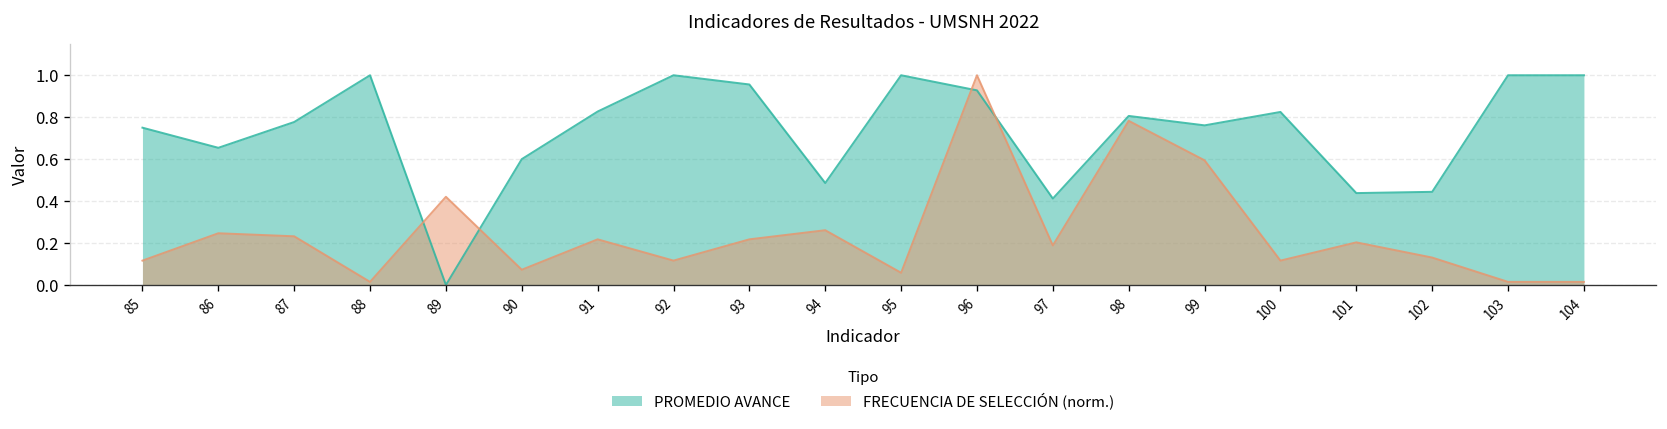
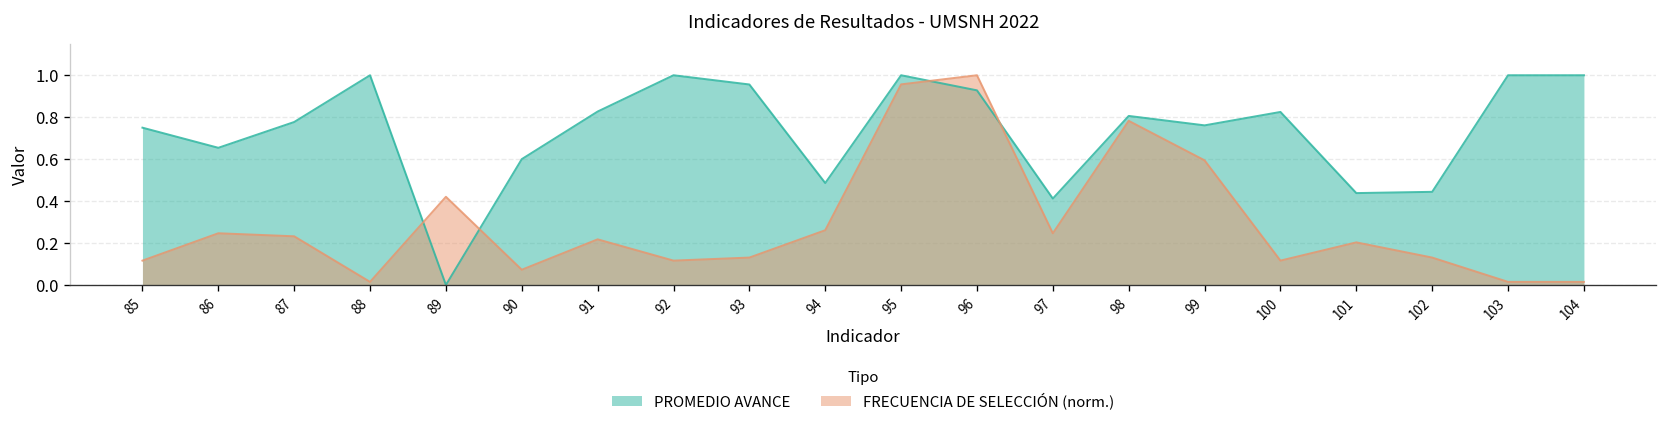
FRECUENCIA DE SELECCIÓN (norm.), 93: 0.22 -> 0.13
FRECUENCIA DE SELECCIÓN (norm.), 95: 0.06 -> 0.96
FRECUENCIA DE SELECCIÓN (norm.), 97: 0.19 -> 0.25
